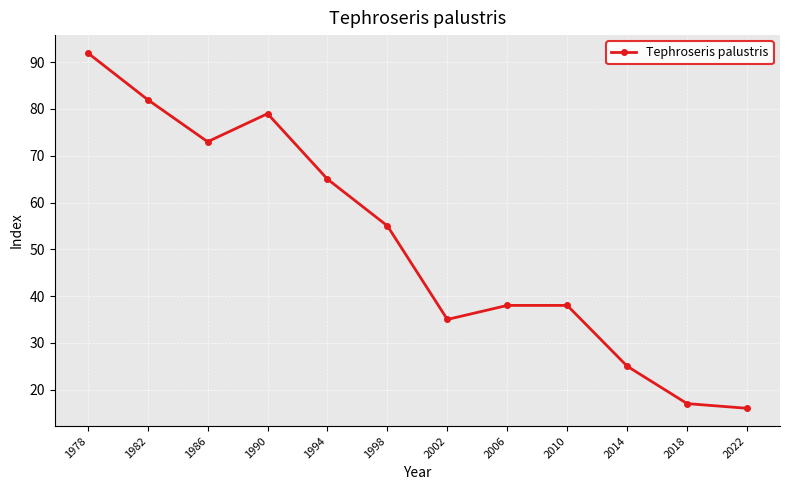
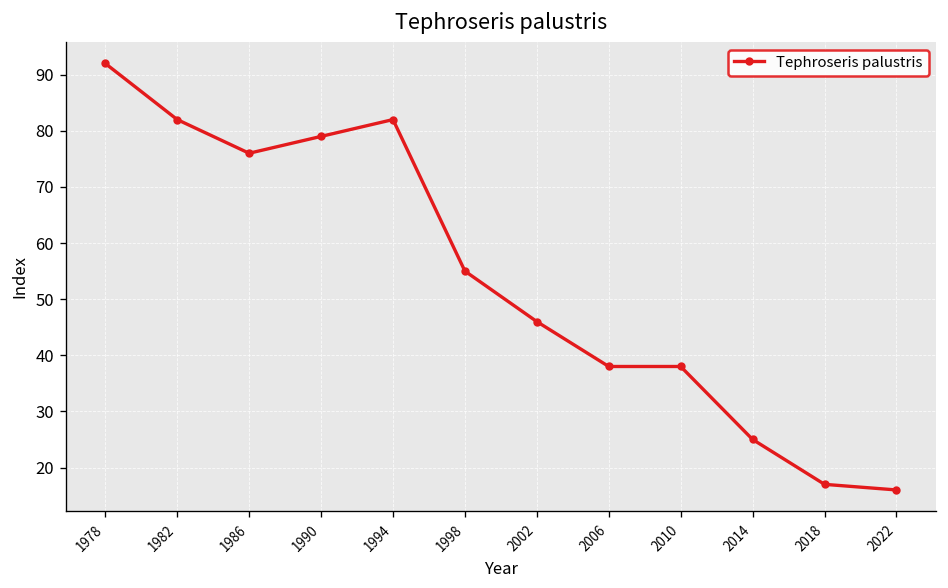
1986: 73 -> 76
1994: 65 -> 82
2002: 35 -> 46
